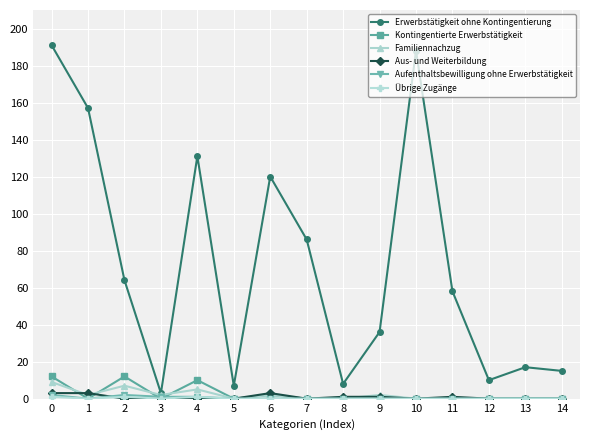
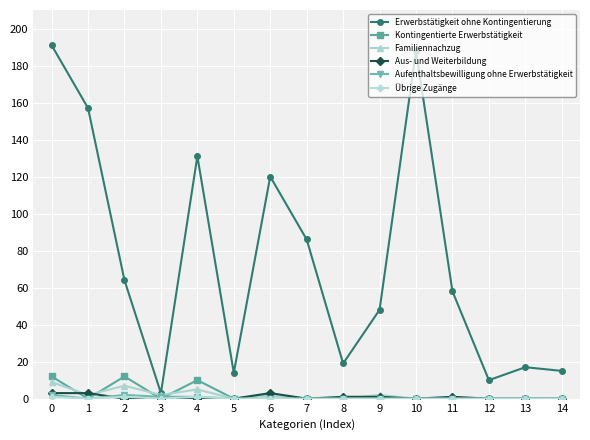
Erwerbstätigkeit ohne Kontingentierung, 5: 7 -> 14
Erwerbstätigkeit ohne Kontingentierung, 8: 8 -> 19
Erwerbstätigkeit ohne Kontingentierung, 9: 36 -> 48
